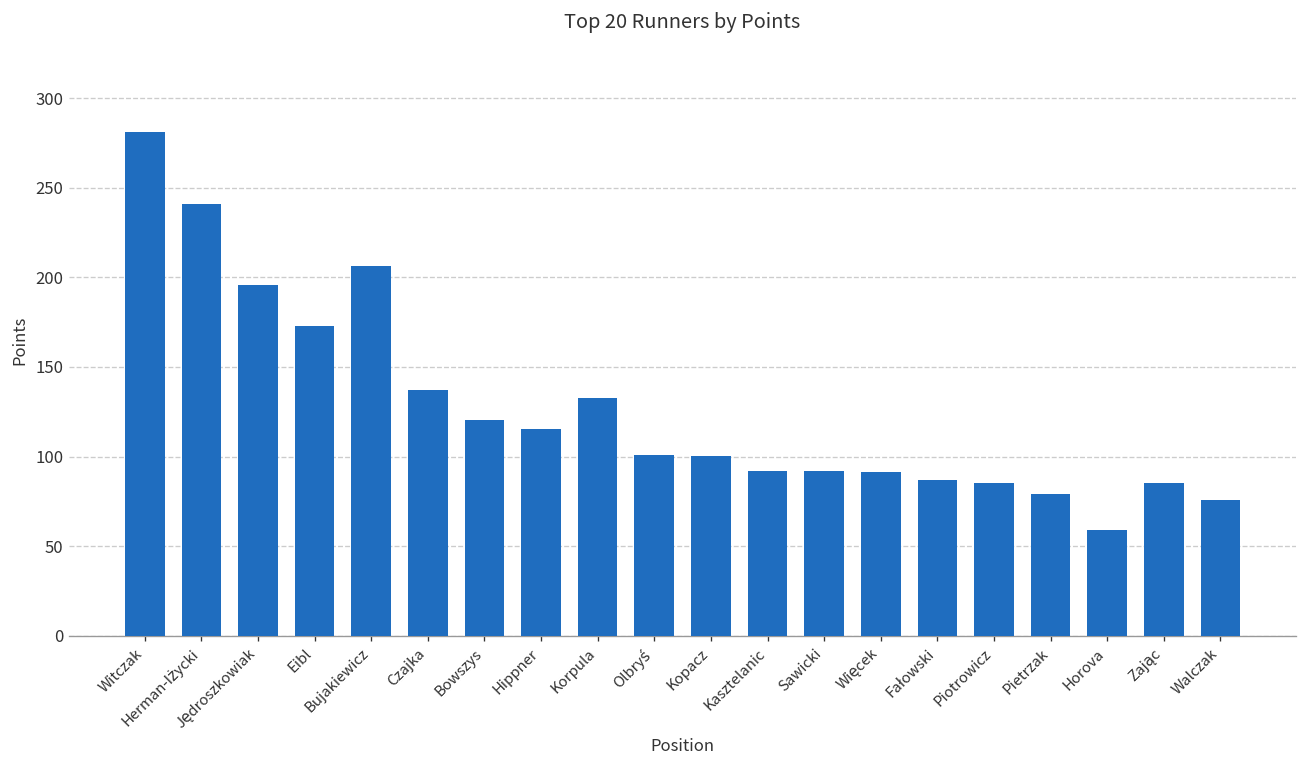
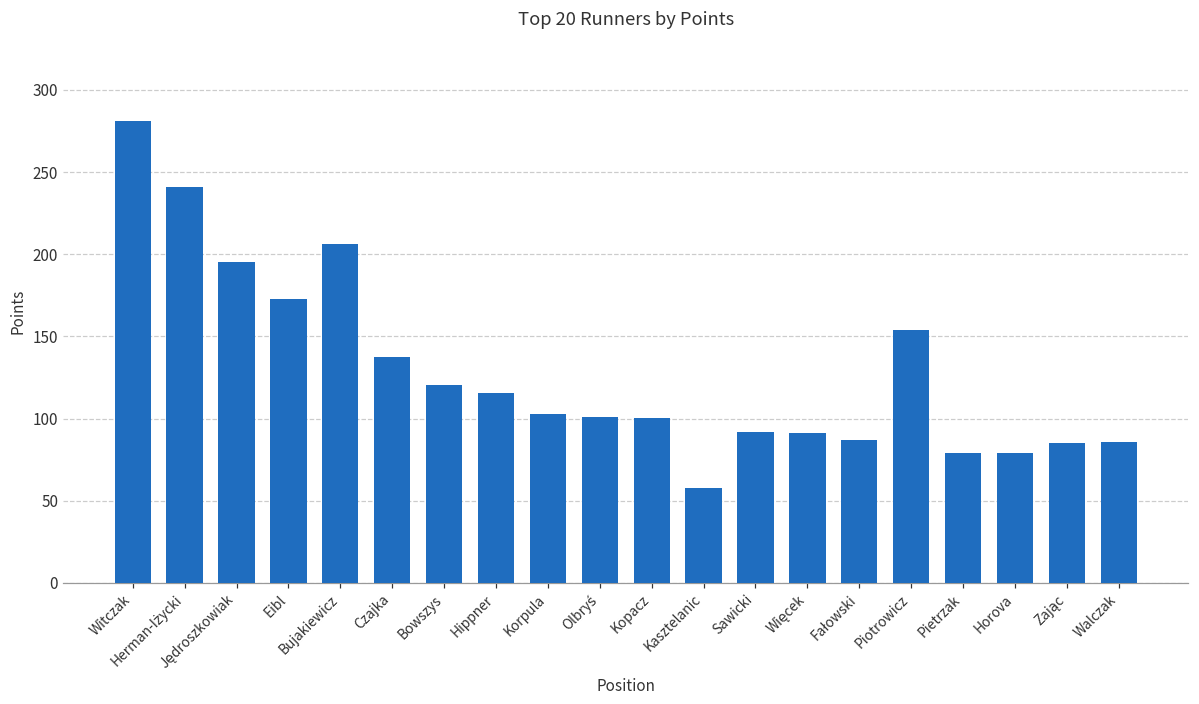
Korpula: 133 -> 103
Kasztelanic: 92 -> 58
Piotrowicz: 85 -> 154
Horova: 59 -> 79
Walczak: 76 -> 85
